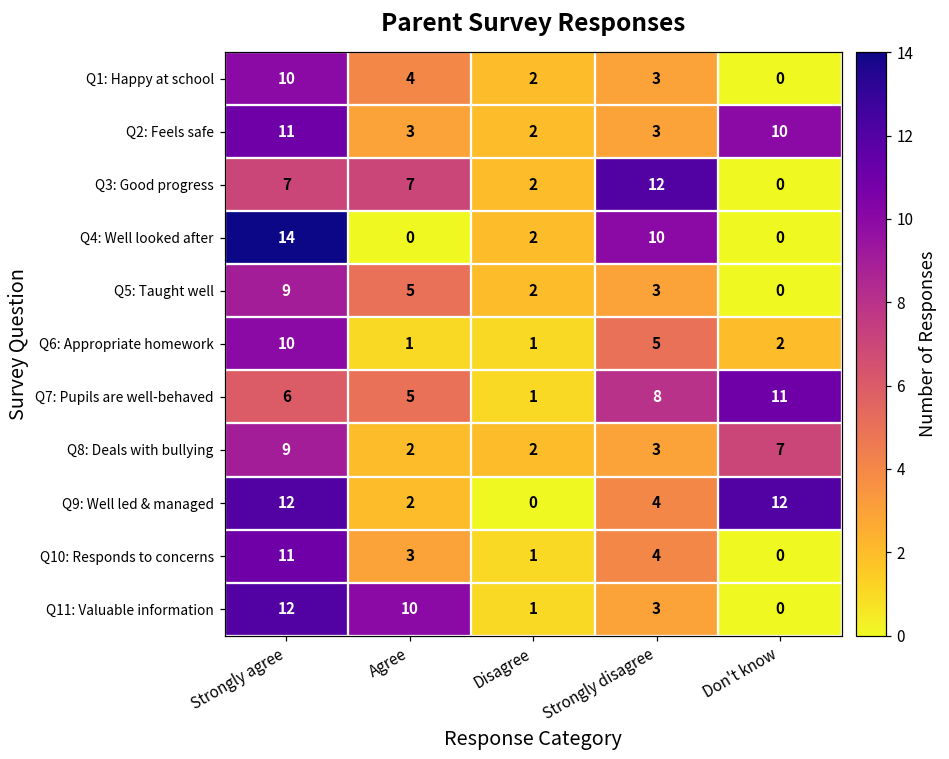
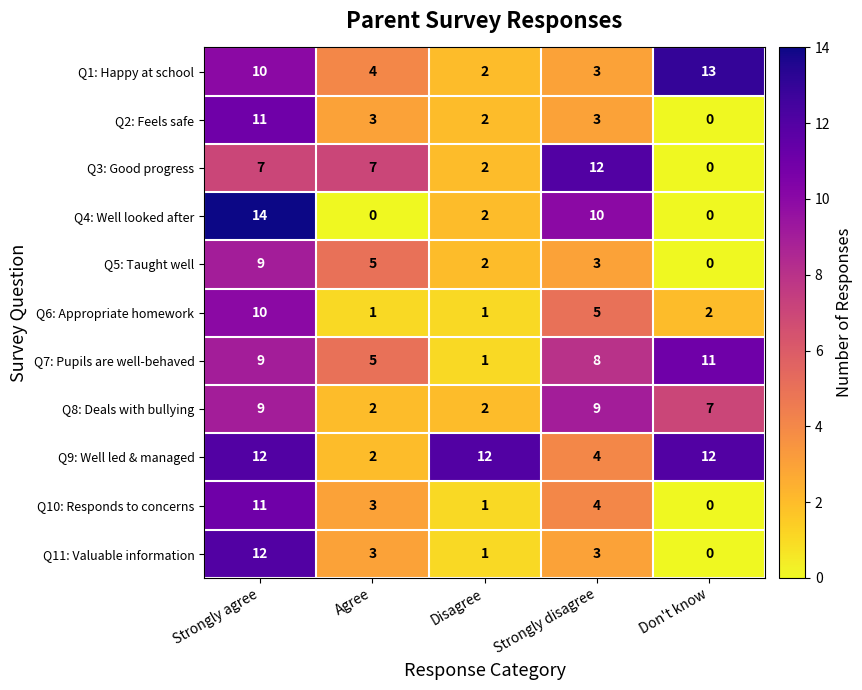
Q1: Happy at school, Don't know: 0 -> 13
Q2: Feels safe, Don't know: 10 -> 0
Q7: Pupils are well-behaved, Strongly agree: 6 -> 9
Q8: Deals with bullying, Strongly disagree: 3 -> 9
Q9: Well led & managed, Disagree: 0 -> 12
Q11: Valuable information, Agree: 10 -> 3
